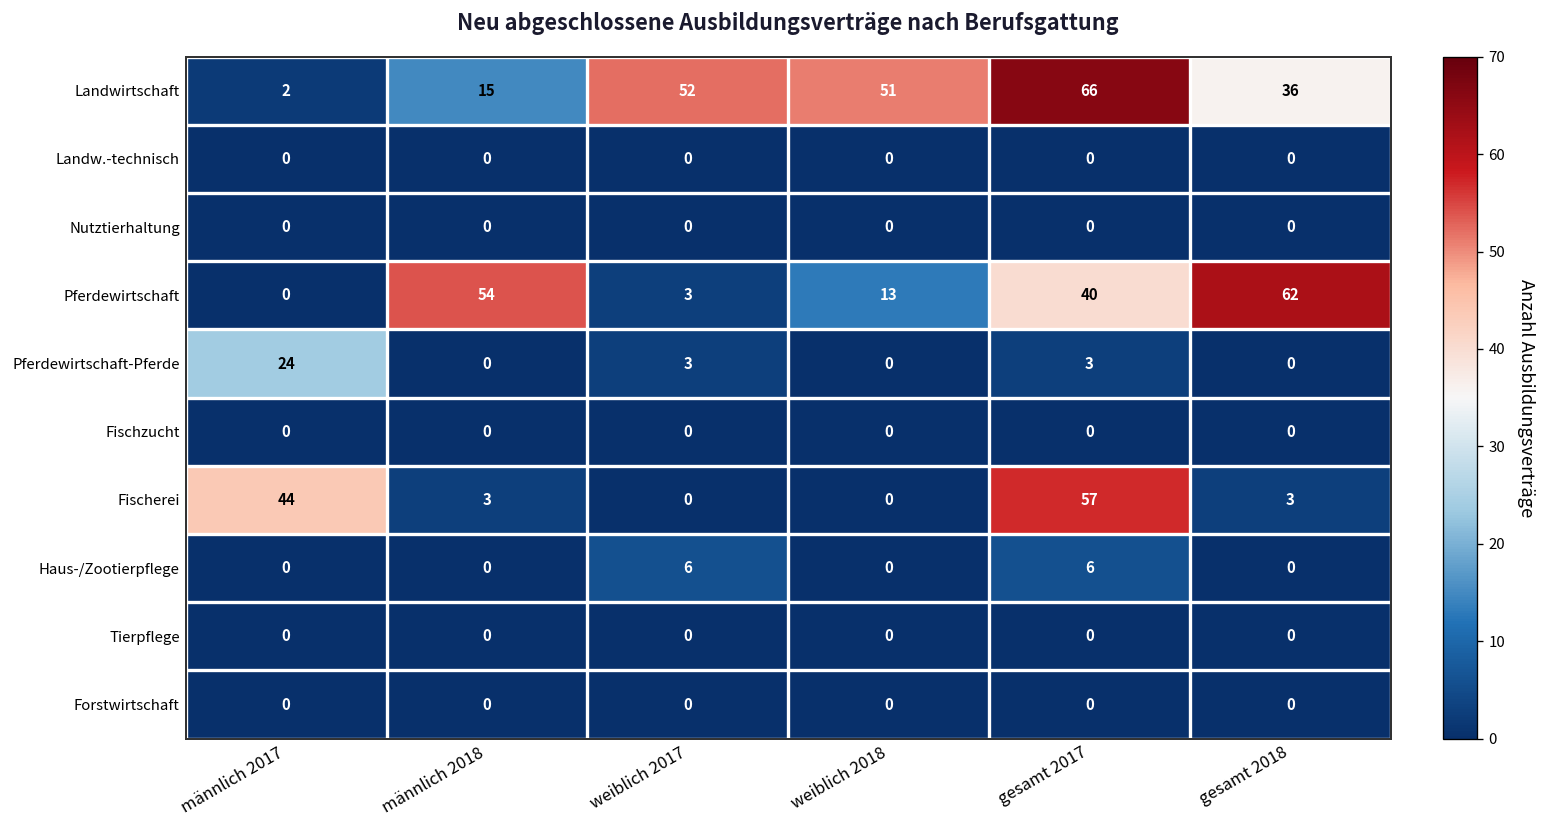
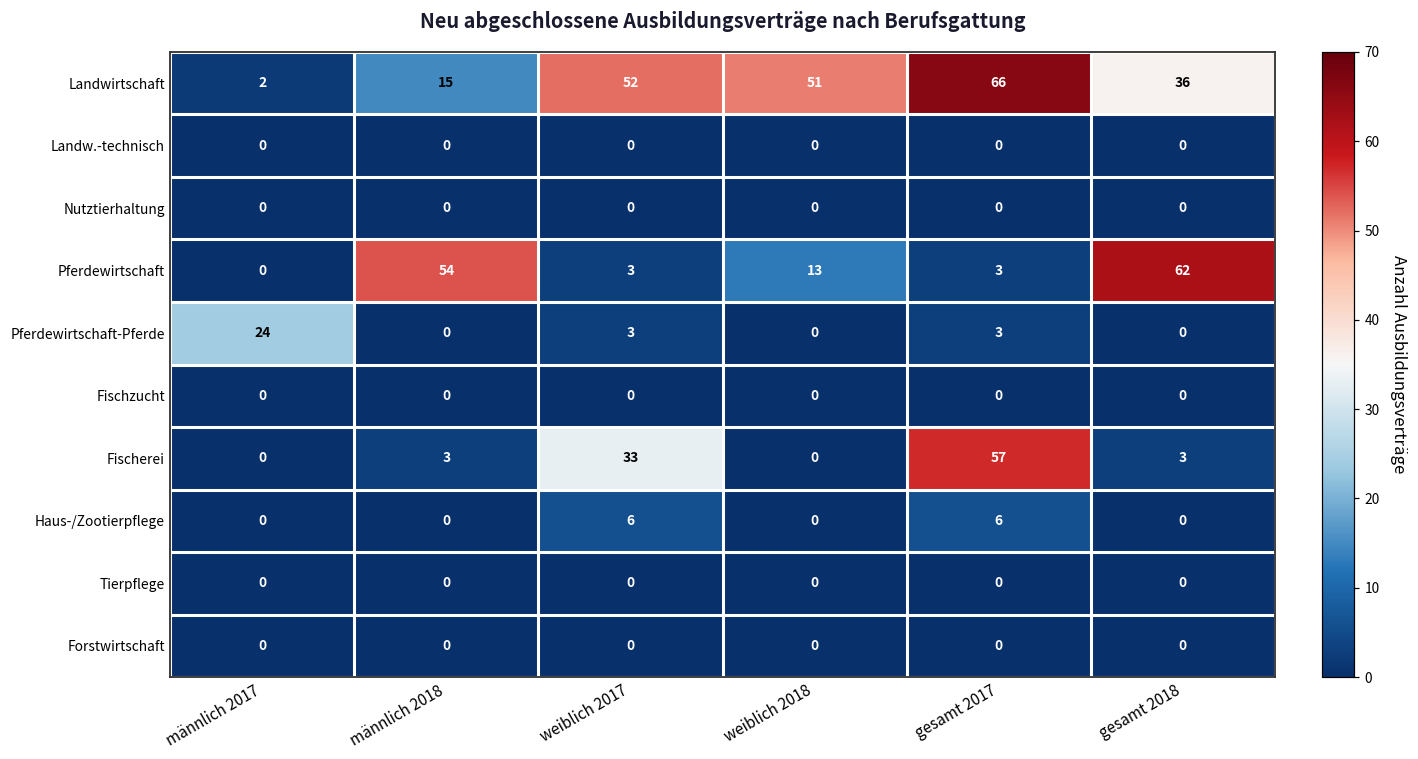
Pferdewirtschaft, gesamt 2017: 40 -> 3
Fischerei, männlich 2017: 44 -> 0
Fischerei, weiblich 2017: 0 -> 33
